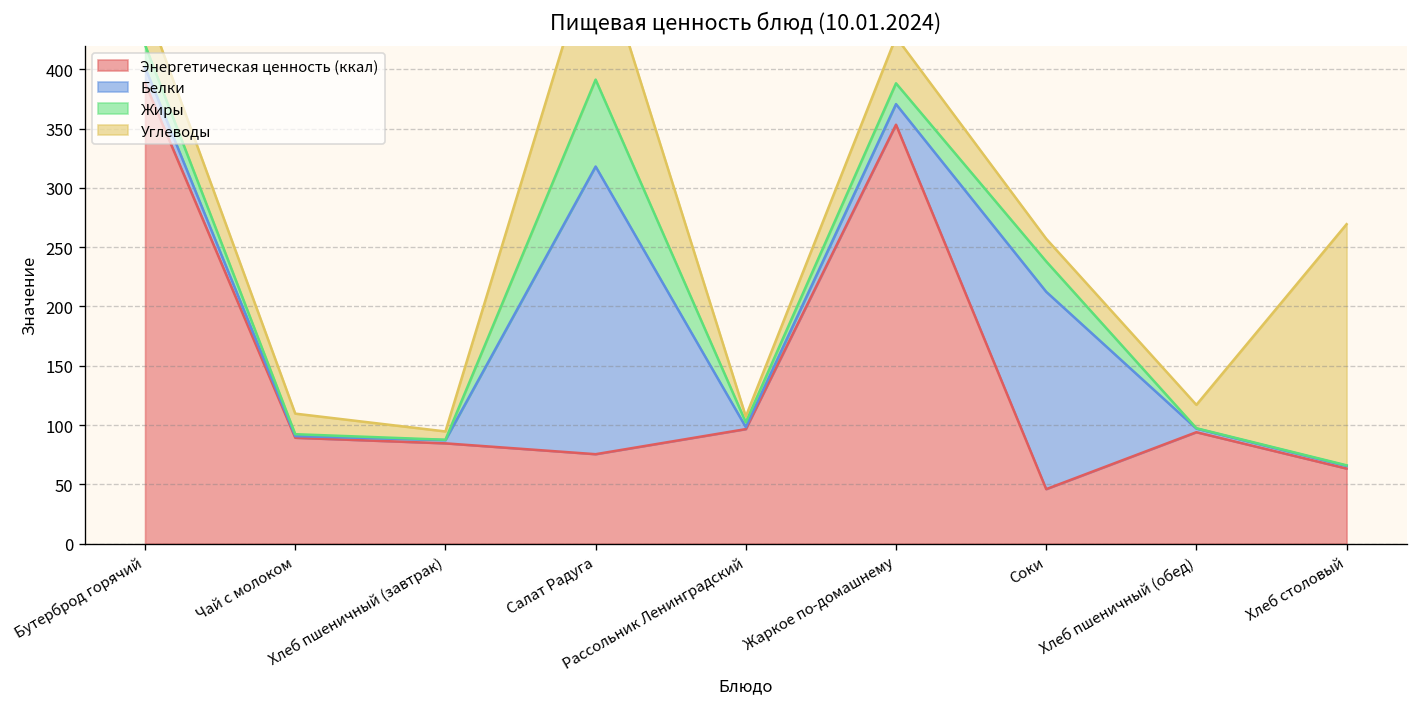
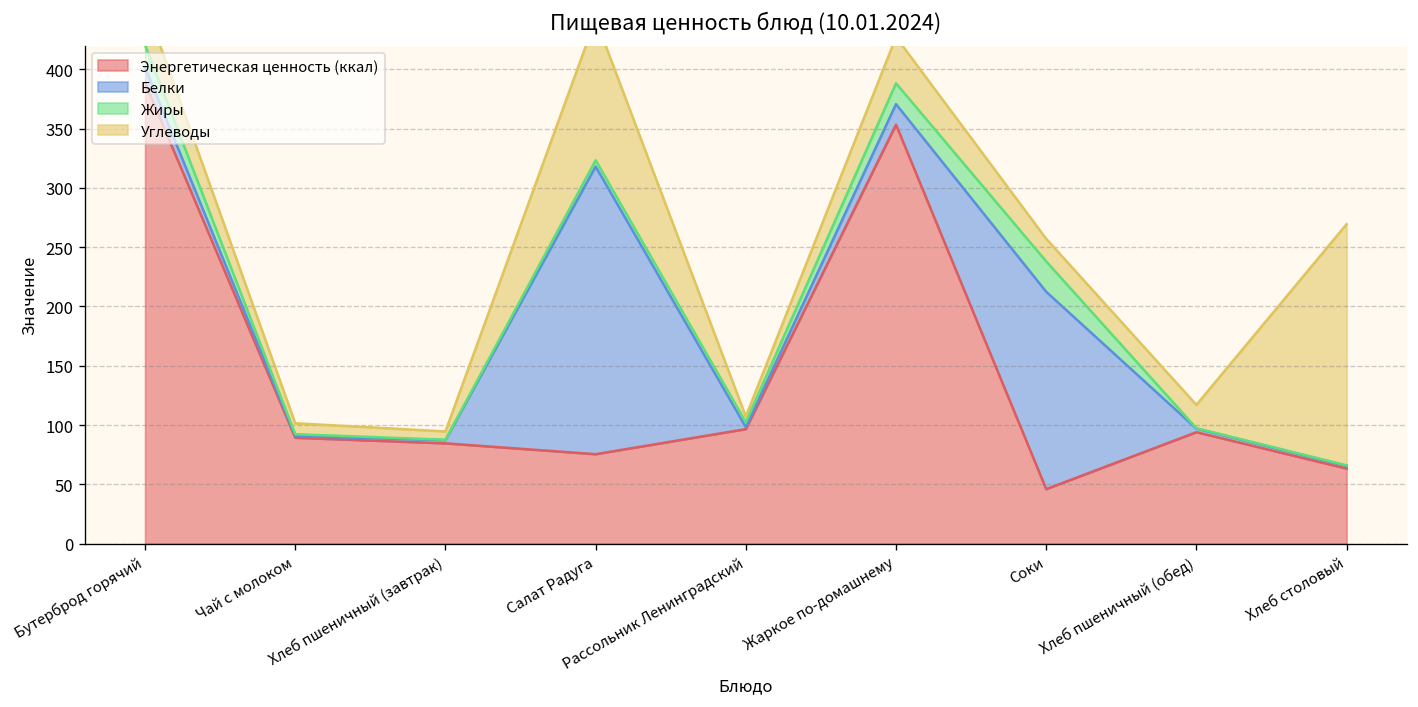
Углеводы, Чай с молоком: 20 -> 10
Жиры, Салат Радуга: 70 -> 10
